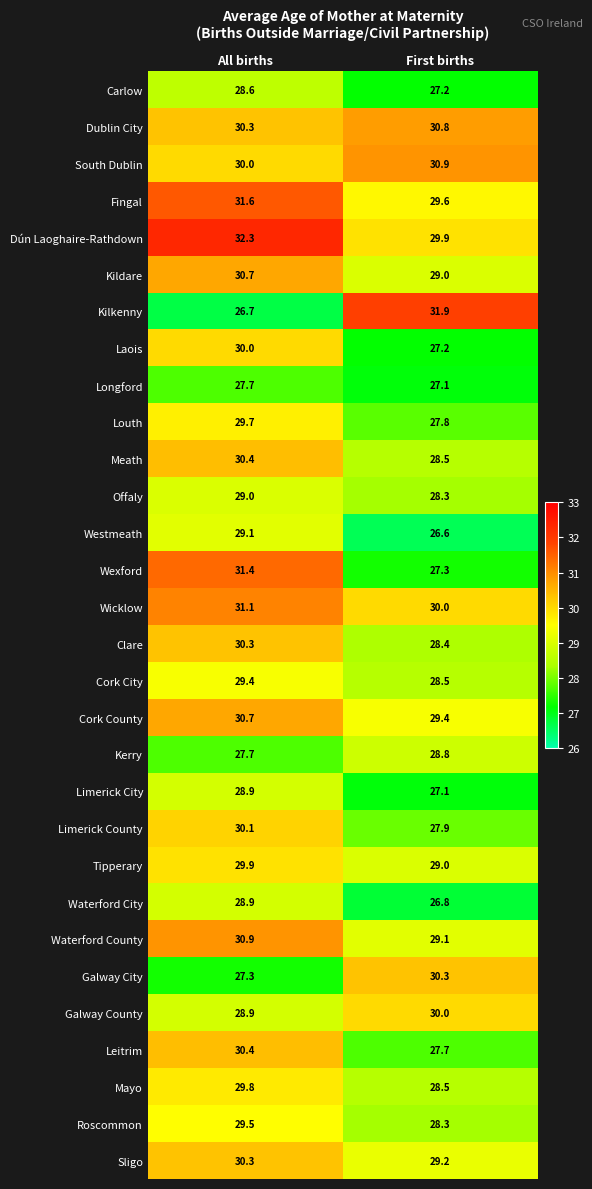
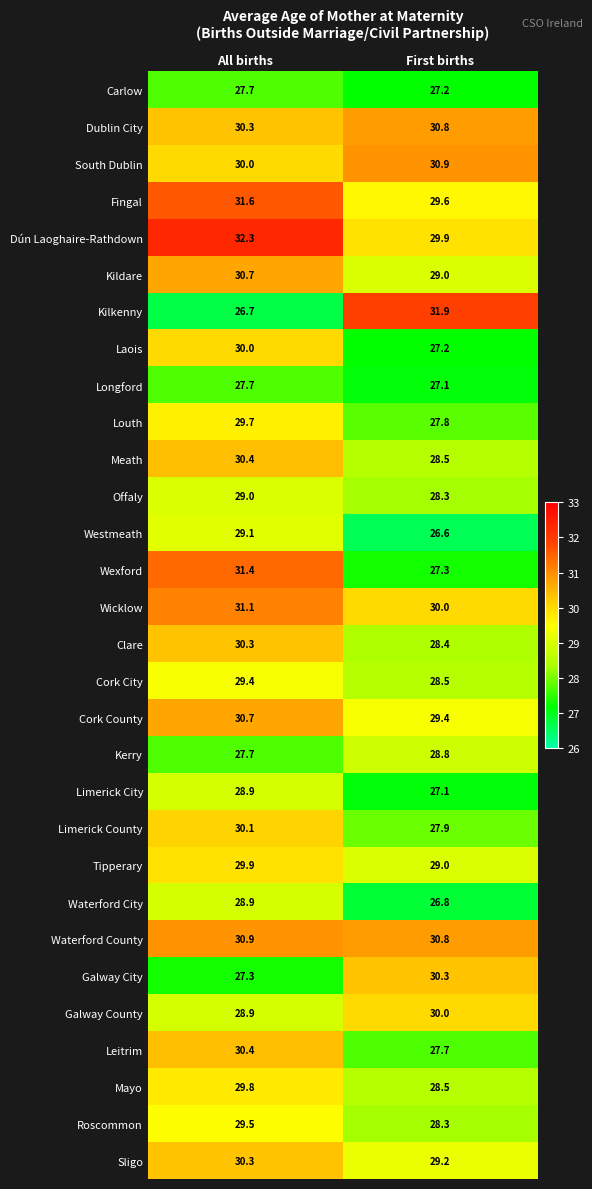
Carlow, All births: 28.6 -> 27.7
Waterford County, First births: 29.1 -> 30.8
